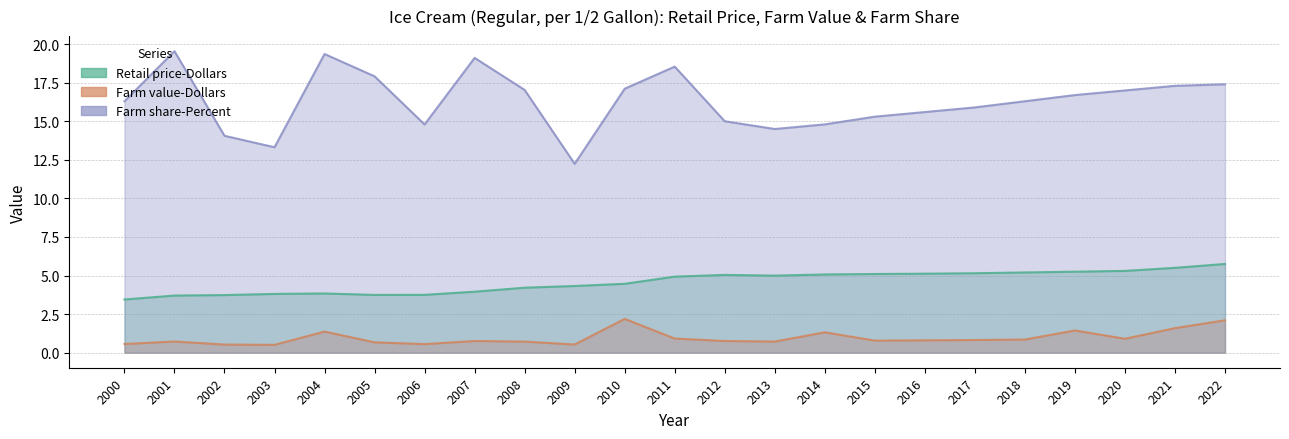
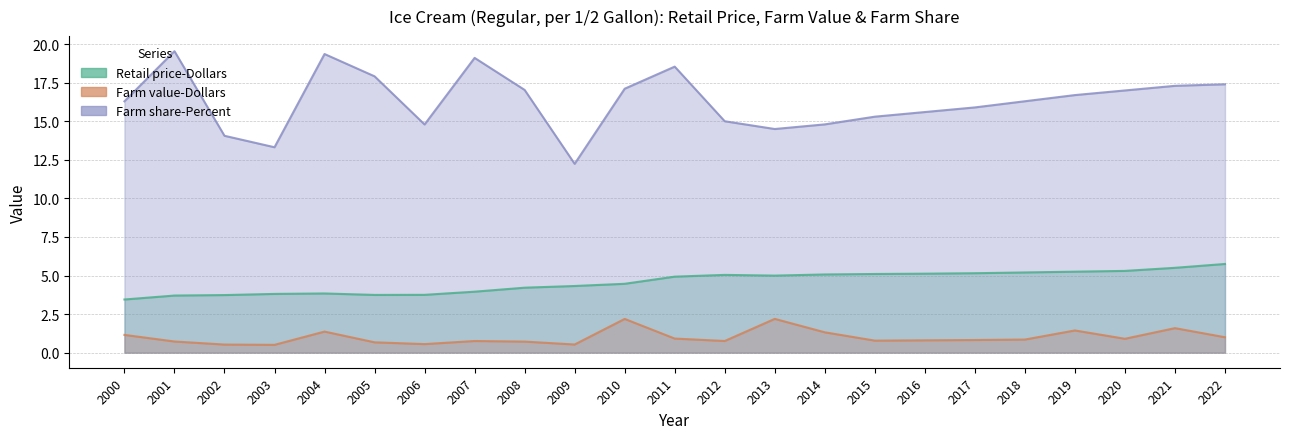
Farm value-Dollars, 2000: 0.6 -> 1.2
Farm value-Dollars, 2013: 0.7 -> 2.2
Farm value-Dollars, 2022: 2.1 -> 1.0
